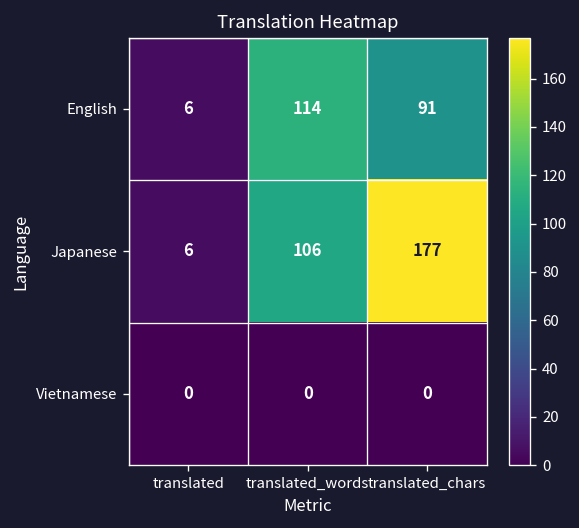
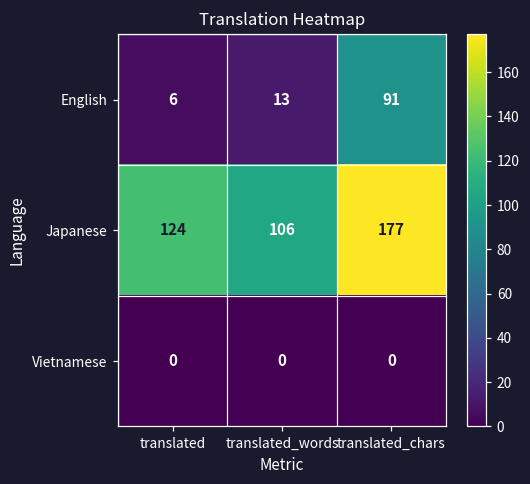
English, translated_words: 114 -> 13
Japanese, translated: 6 -> 124
